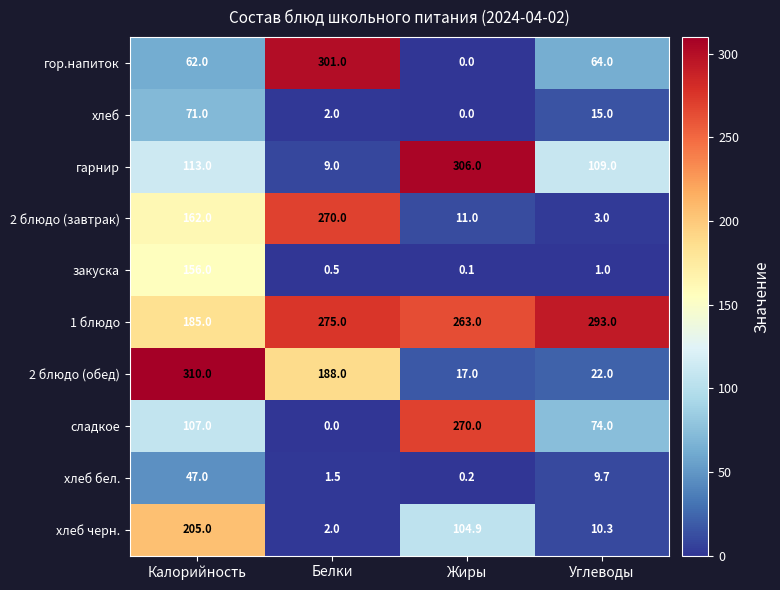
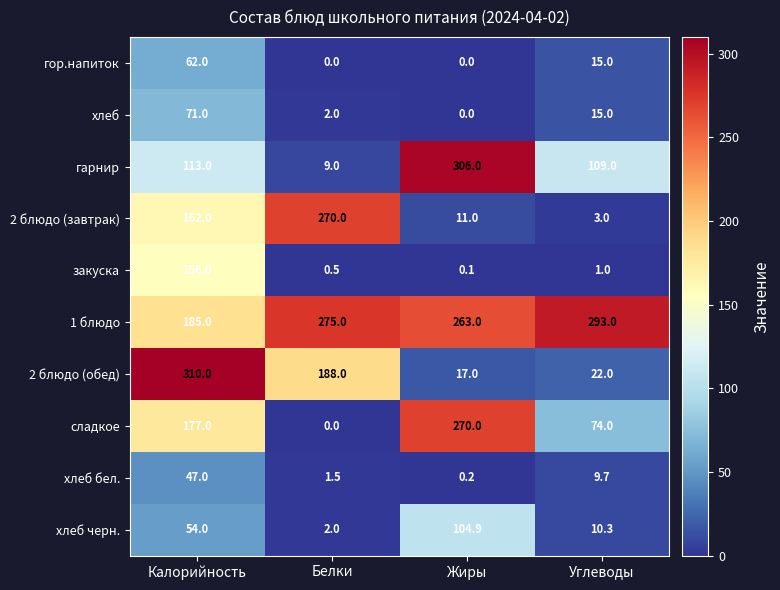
гор.напиток, Белки: 301.0 -> 0.0
гор.напиток, Углеводы: 64.0 -> 15.0
сладкое, Калорийность: 107.0 -> 177.0
хлеб черн., Калорийность: 205.0 -> 54.0
